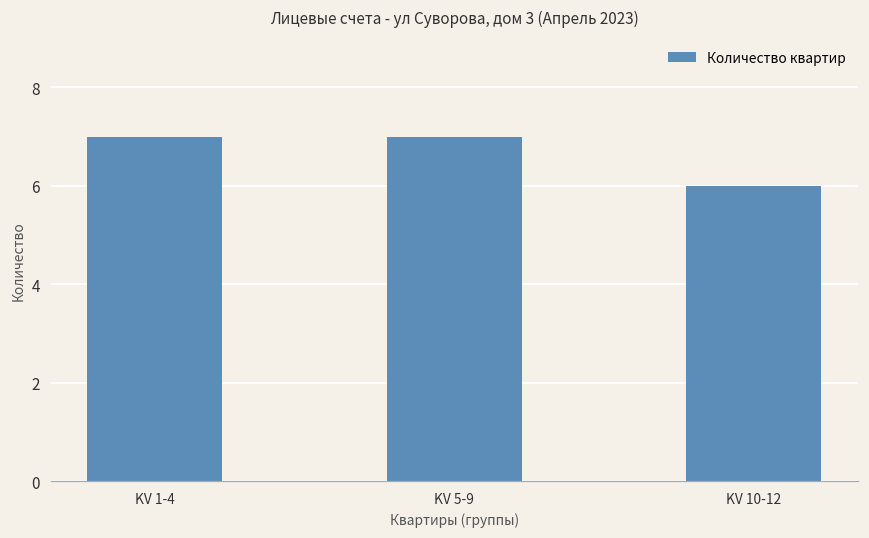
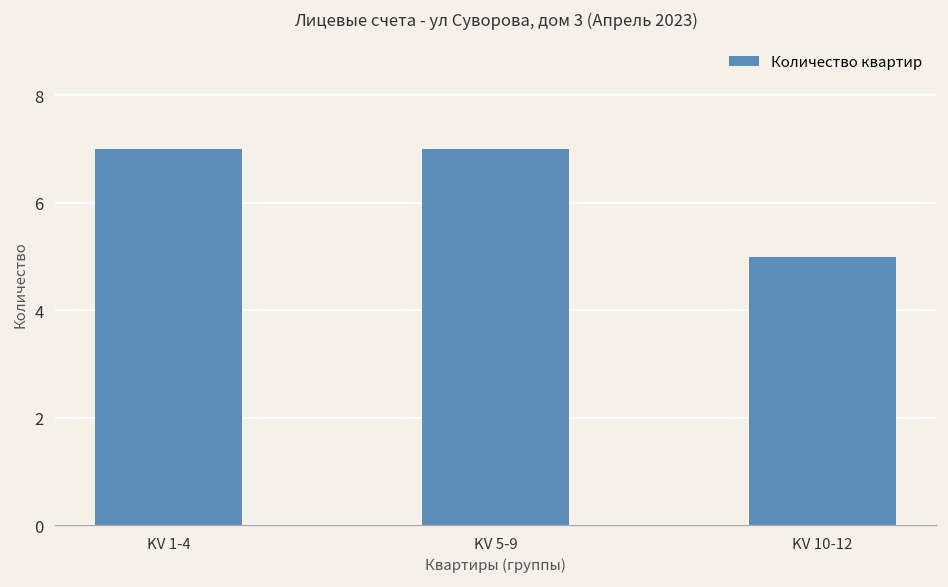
KV 10-12: 6 -> 5
